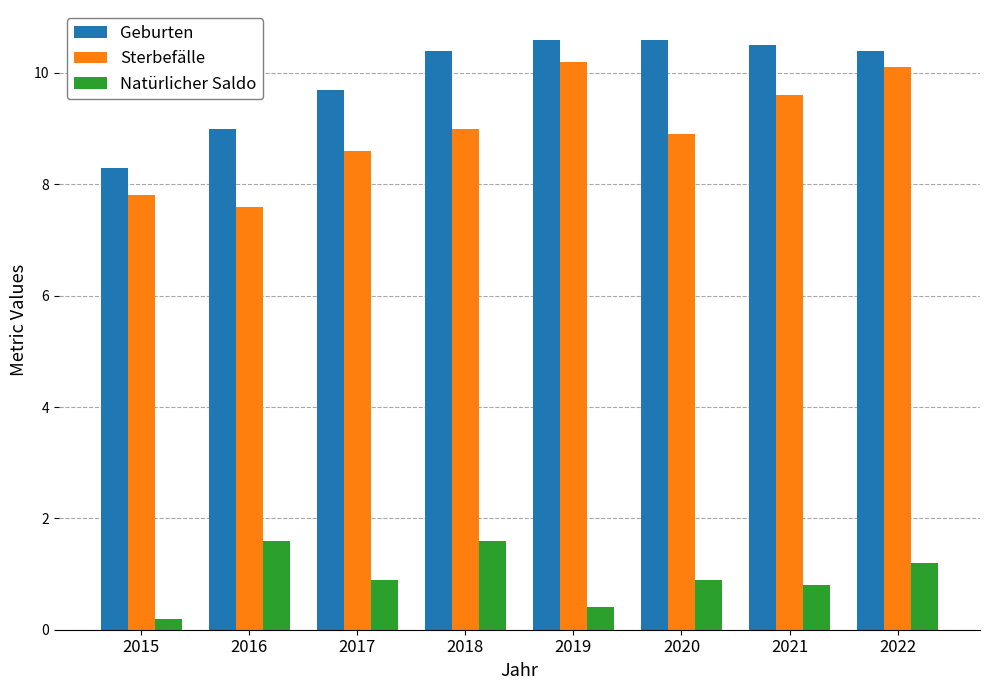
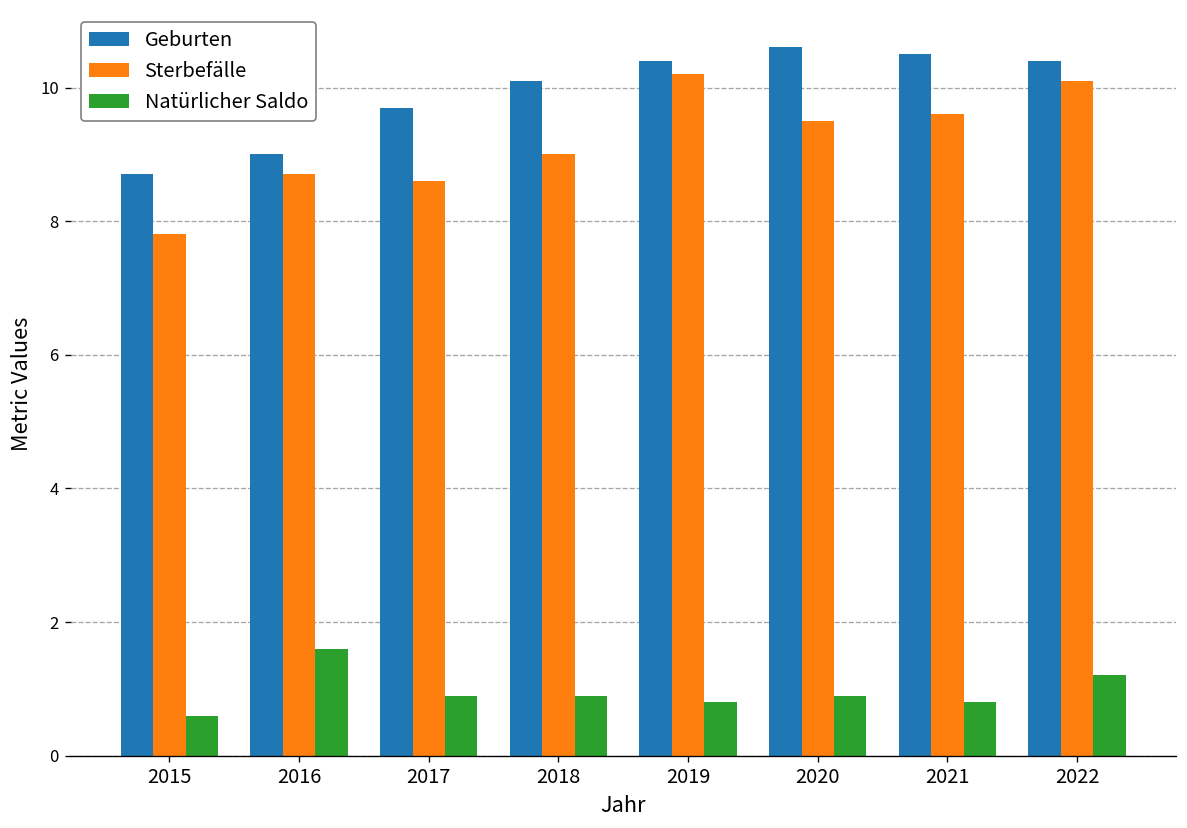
Geburten, 2015: 8.3 -> 8.7
Natürlicher Saldo, 2015: 0.2 -> 0.6
Sterbefälle, 2016: 7.6 -> 8.7
Geburten, 2018: 10.4 -> 10.1
Natürlicher Saldo, 2018: 1.6 -> 0.9
Geburten, 2019: 10.6 -> 10.4
Natürlicher Saldo, 2019: 0.4 -> 0.8
Sterbefälle, 2020: 8.9 -> 9.5
